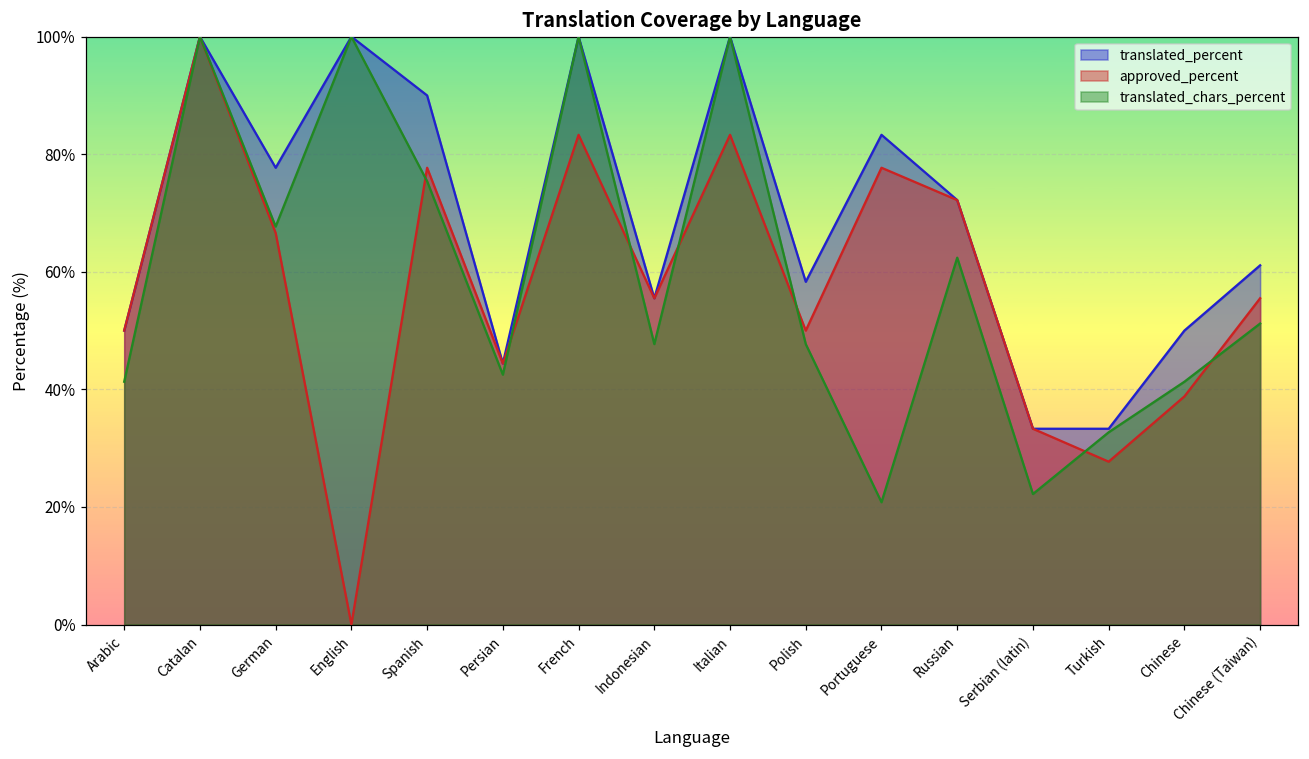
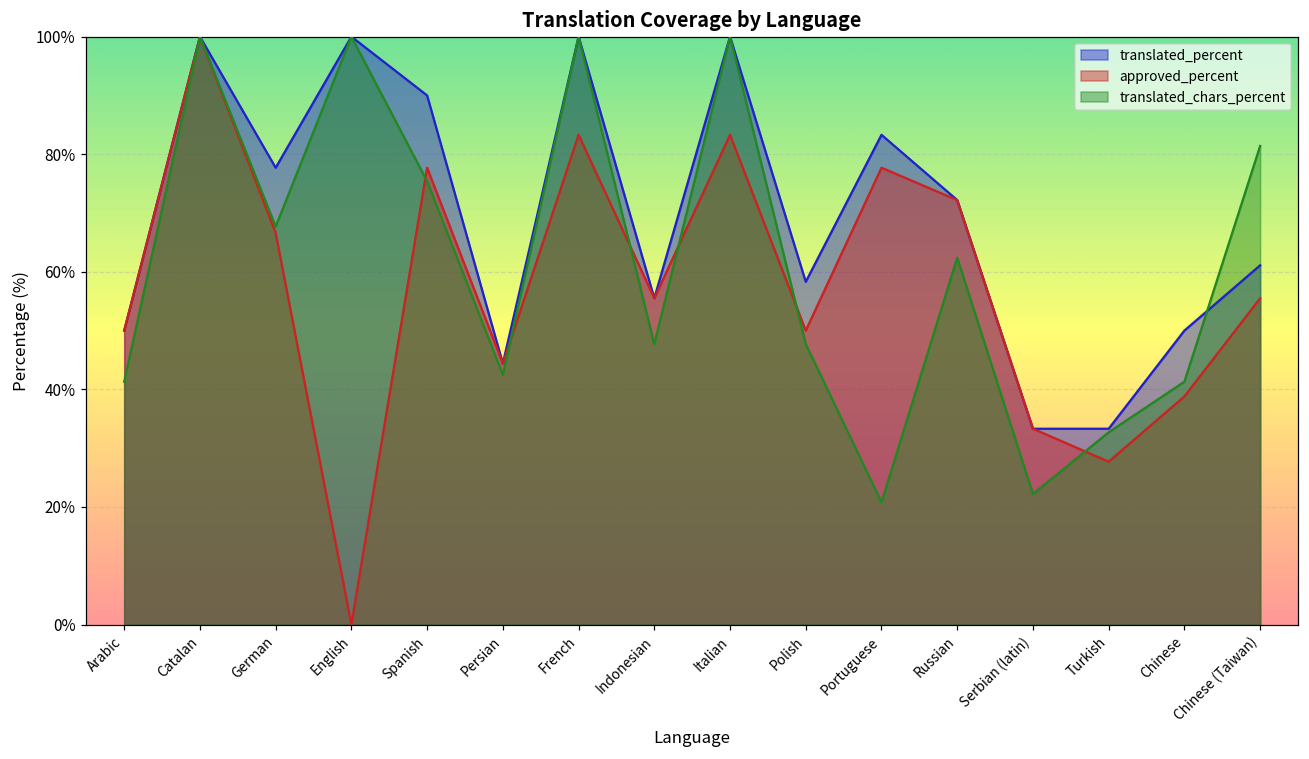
translated_chars_percent, Chinese (Taiwan): 51% -> 81%
